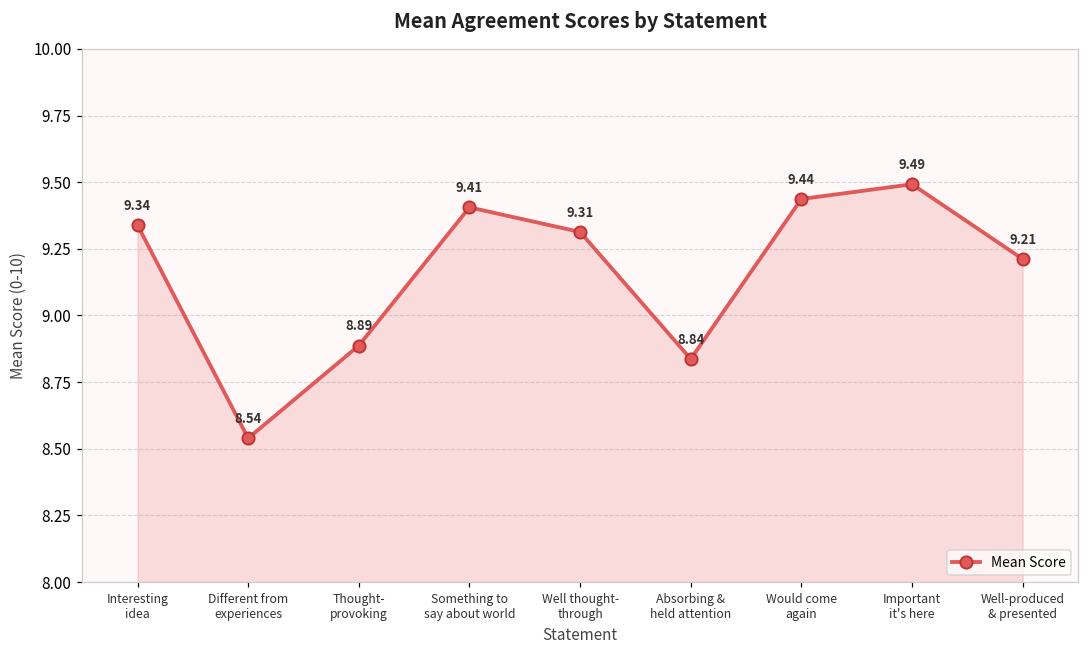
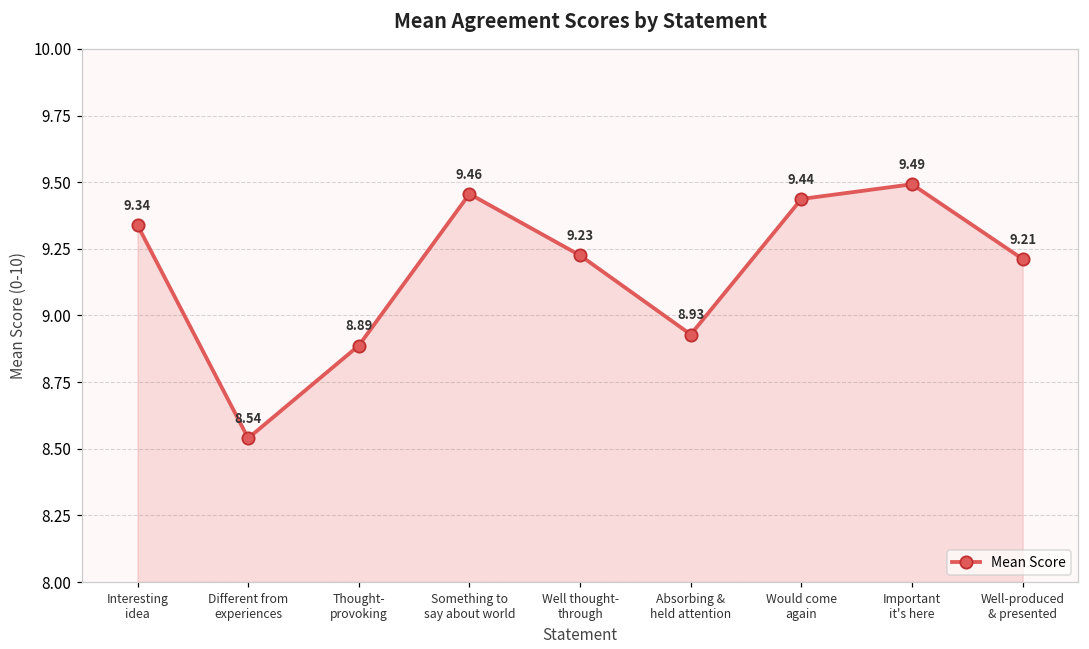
Something to say about world: 9.41 -> 9.46
Well thought- through: 9.31 -> 9.23
Absorbing & held attention: 8.84 -> 8.93
